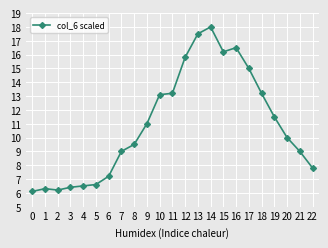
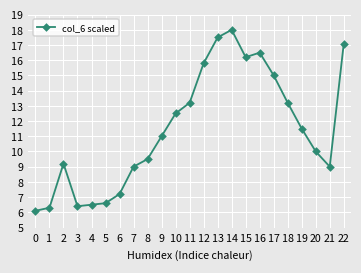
2: 6.2 -> 9.2
10: 13.1 -> 12.5
22: 7.8 -> 17.1
